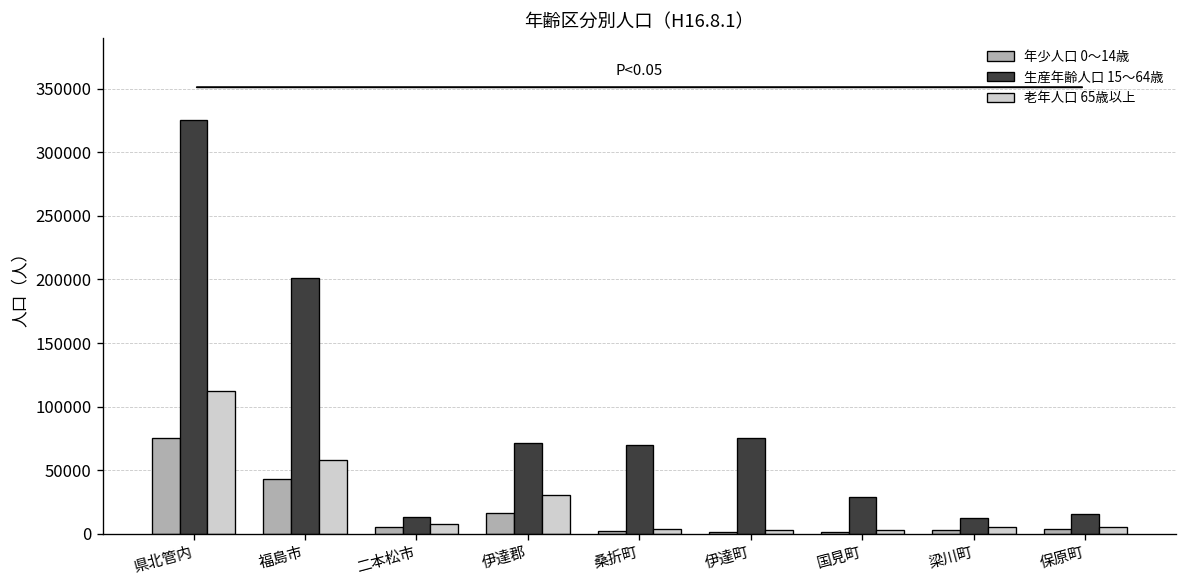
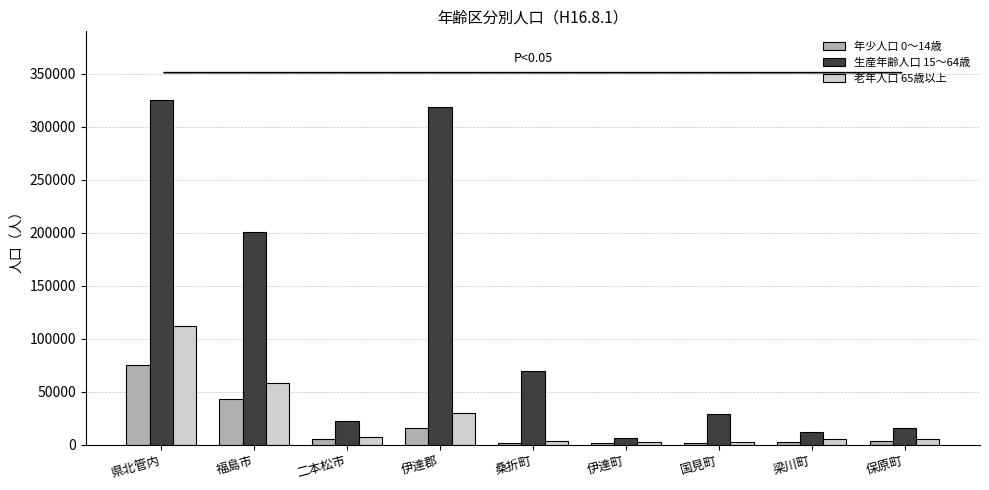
生産年齢人口 15～64歳, 二本松市: 13000 -> 22000
生産年齢人口 15～64歳, 伊達郡: 72000 -> 319000
生産年齢人口 15～64歳, 伊達町: 76000 -> 7000
